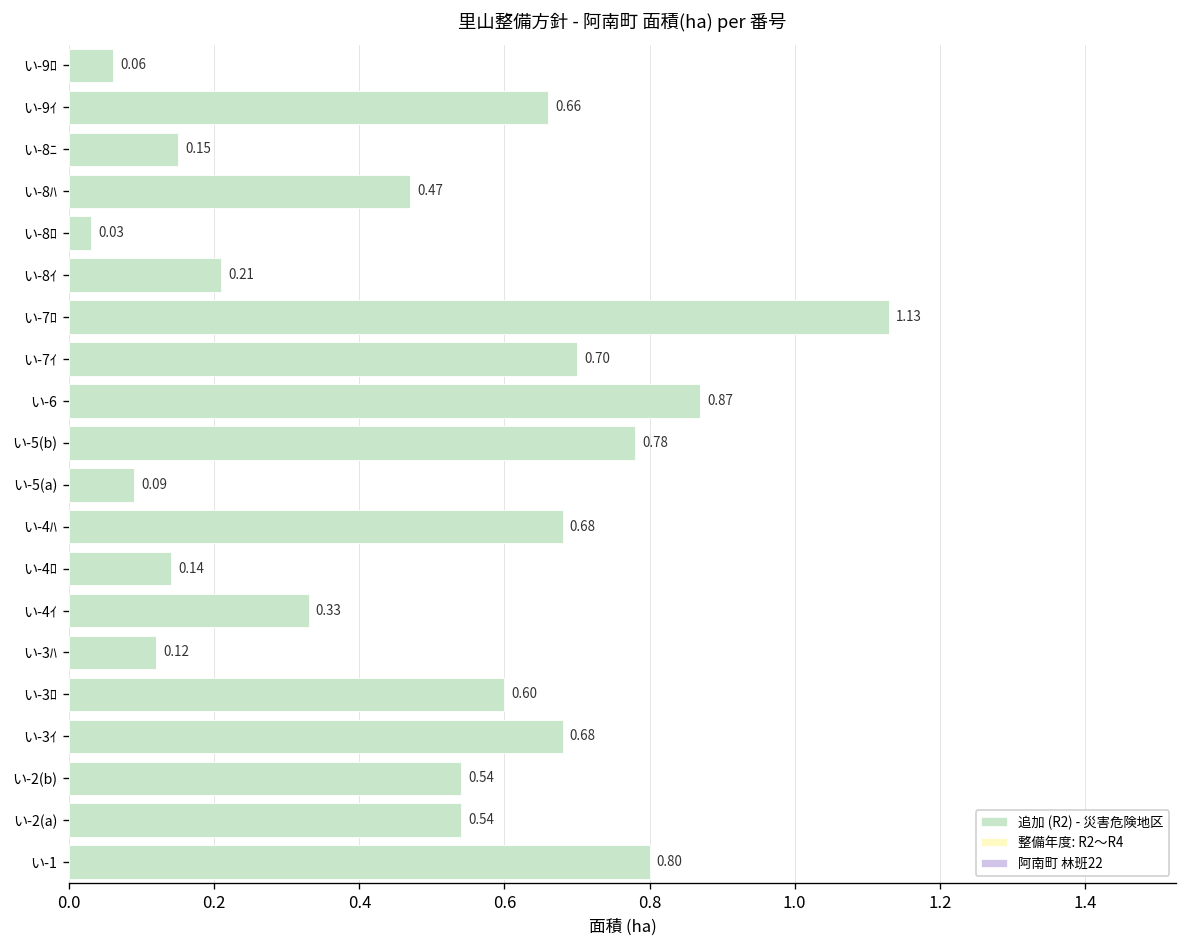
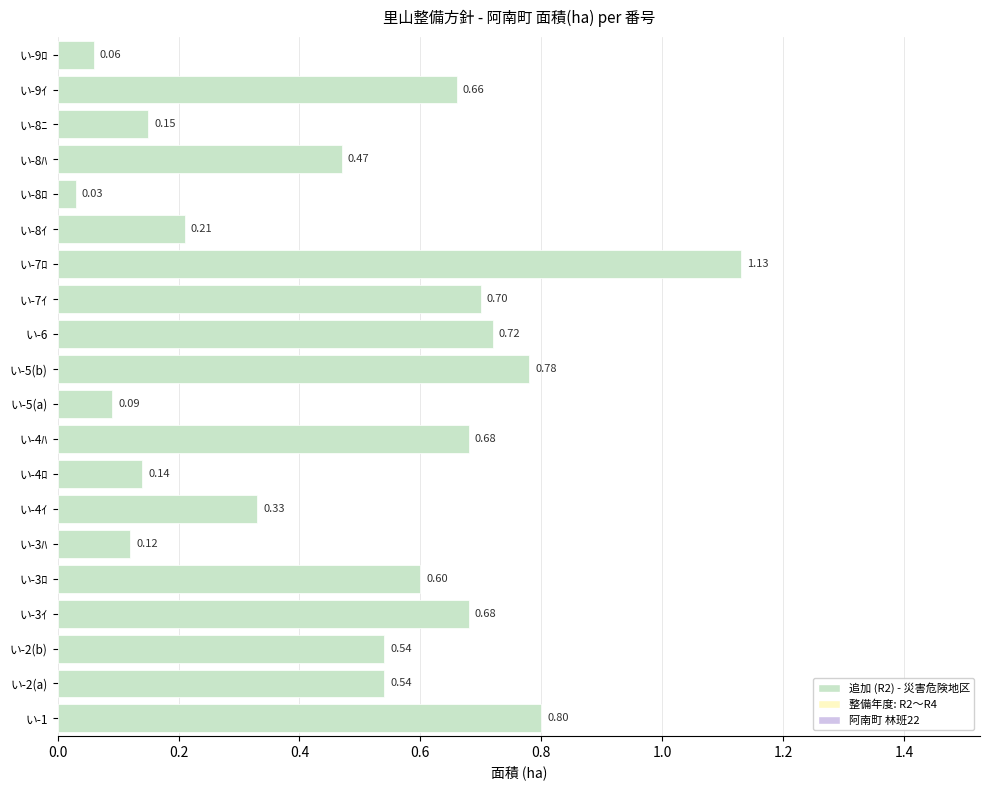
い-6: 0.87 -> 0.72
